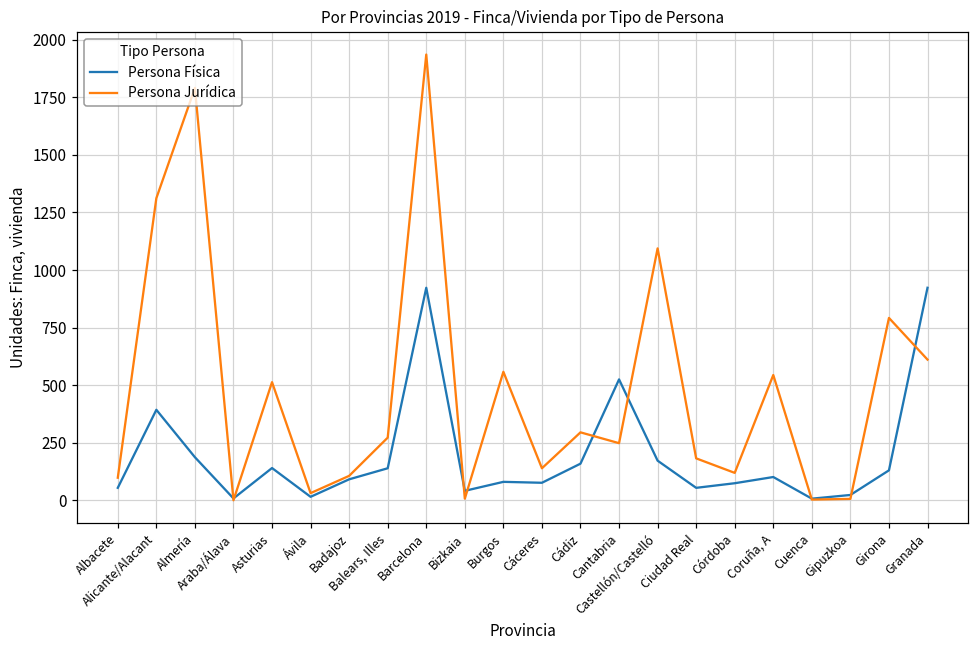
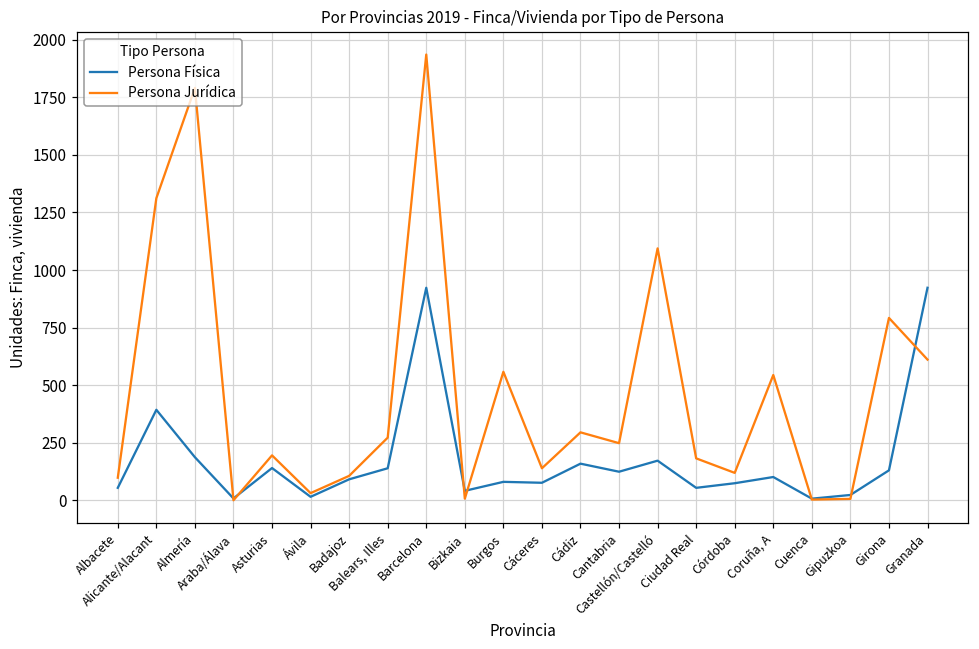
Persona Jurídica, Asturias: 510 -> 200
Persona Física, Cantabria: 530 -> 120
